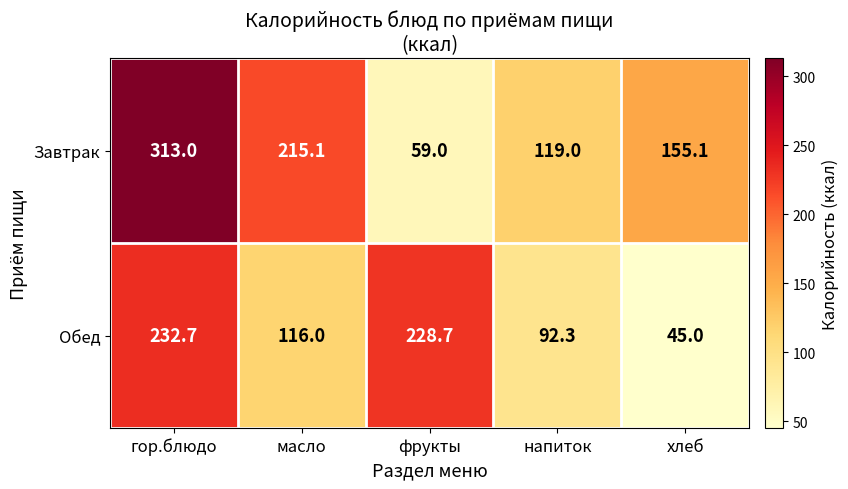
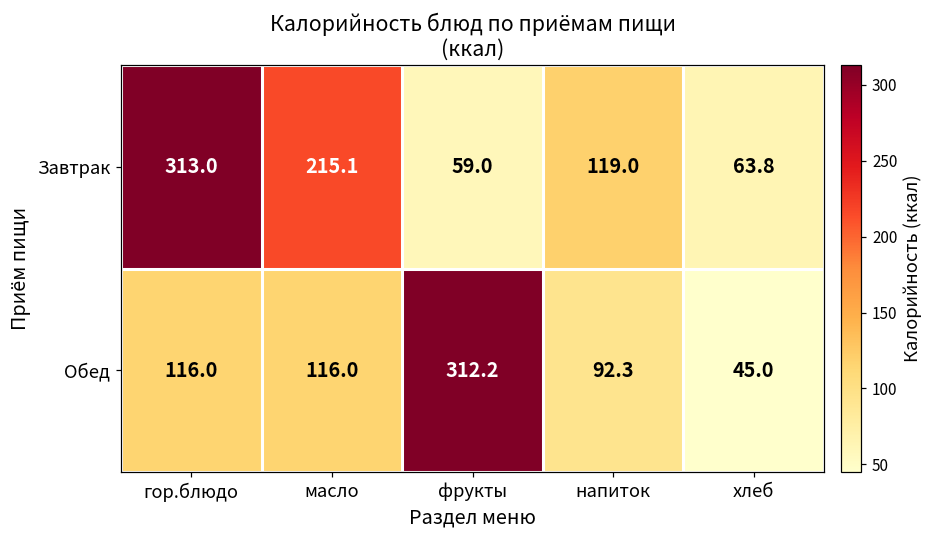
Завтрак, хлеб: 155.1 -> 63.8
Обед, гор.блюдо: 232.7 -> 116.0
Обед, фрукты: 228.7 -> 312.2
